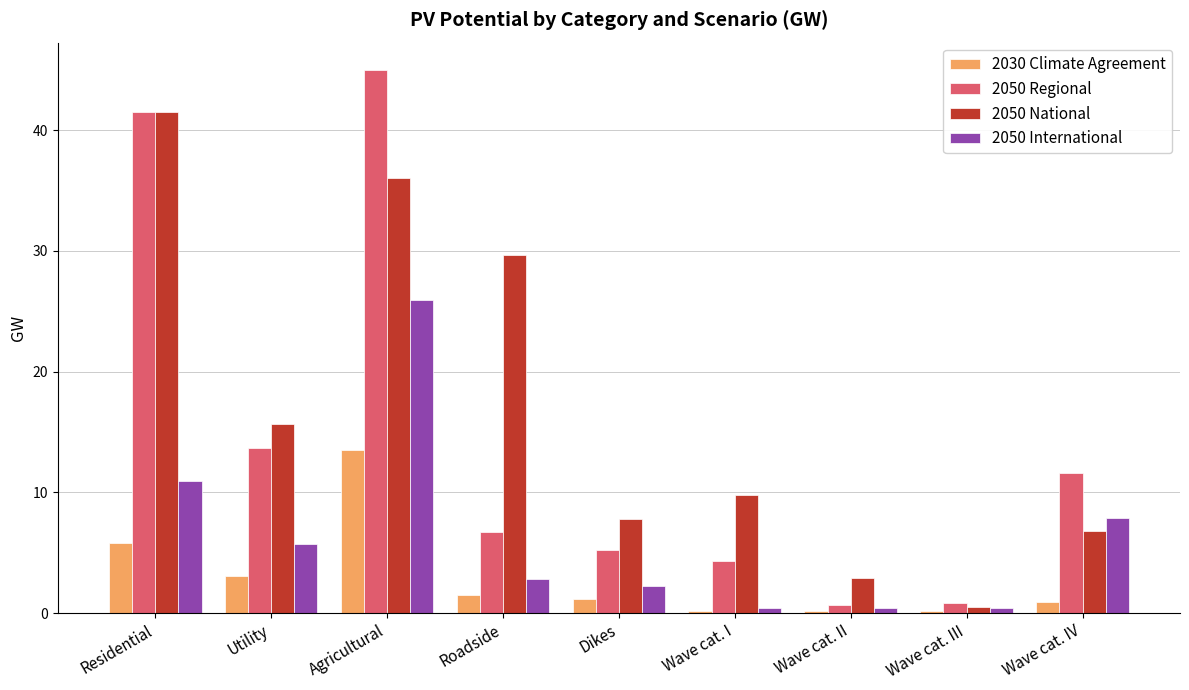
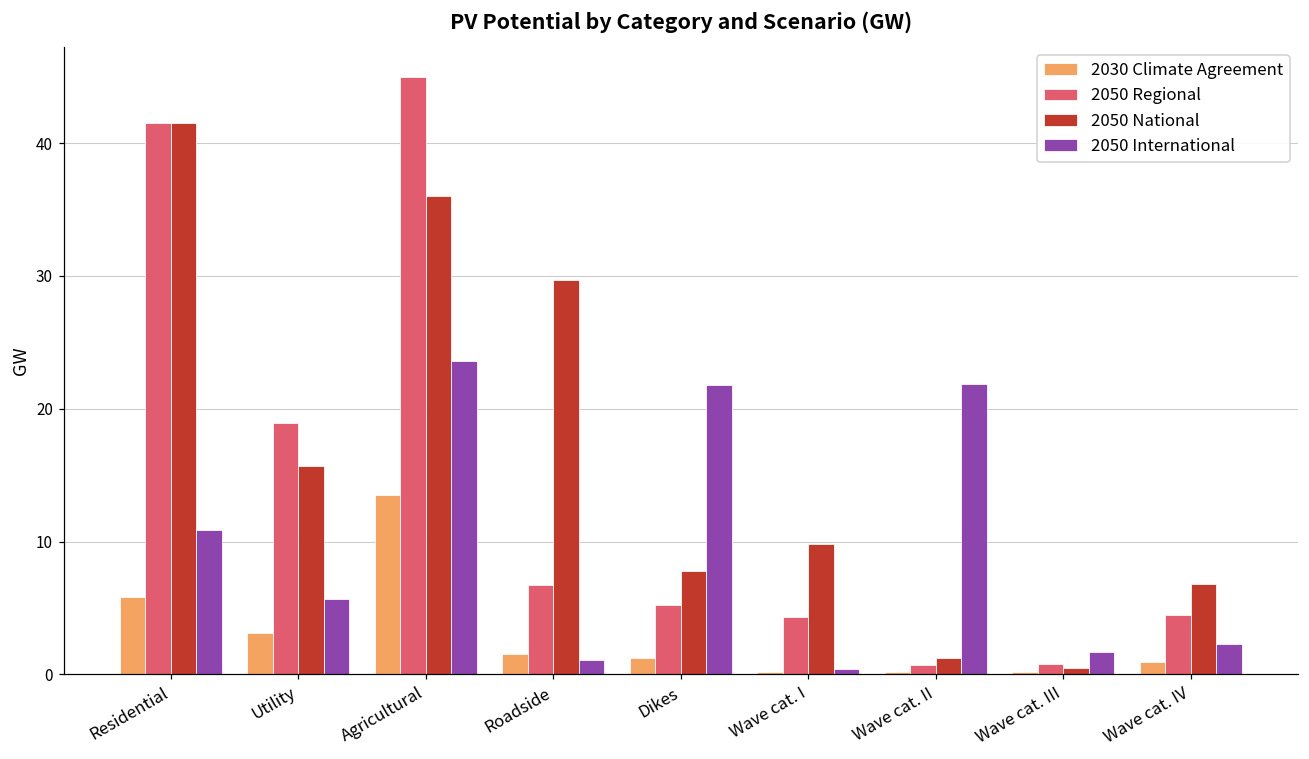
2050 Regional, Utility: 13.7 -> 18.9
2050 International, Agricultural: 25.9 -> 23.6
2050 International, Roadside: 2.8 -> 1.1
2050 International, Dikes: 2.2 -> 21.8
2050 National, Wave cat. II: 2.9 -> 1.2
2050 International, Wave cat. II: 0.4 -> 21.9
2050 International, Wave cat. III: 0.4 -> 1.7
2050 Regional, Wave cat. IV: 11.6 -> 4.5
2050 International, Wave cat. IV: 7.9 -> 2.3
